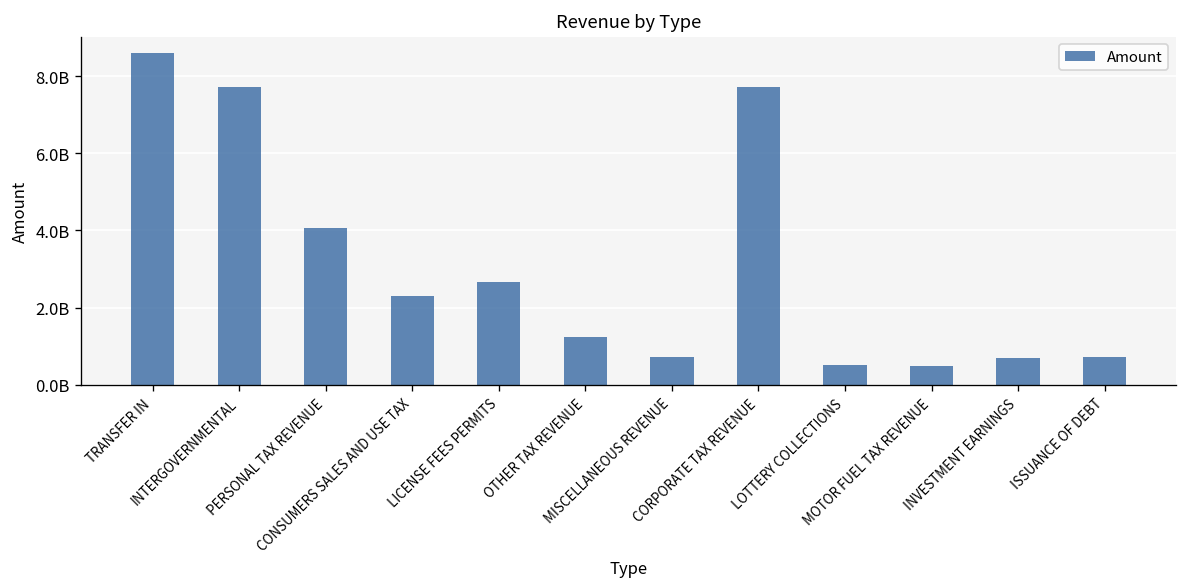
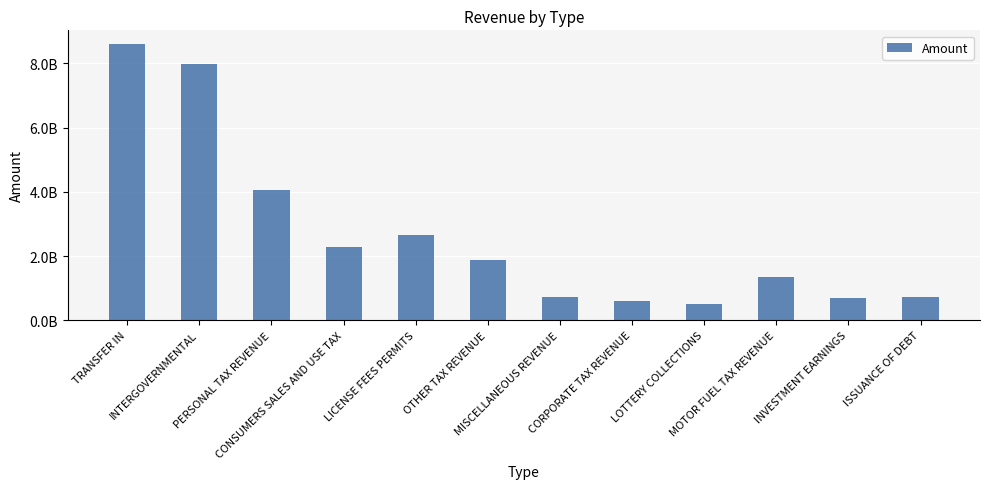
INTERGOVERNMENTAL: 7700000000 -> 8000000000
OTHER TAX REVENUE: 1200000000 -> 1900000000
CORPORATE TAX REVENUE: 7700000000 -> 600000000
MOTOR FUEL TAX REVENUE: 500000000 -> 1300000000
